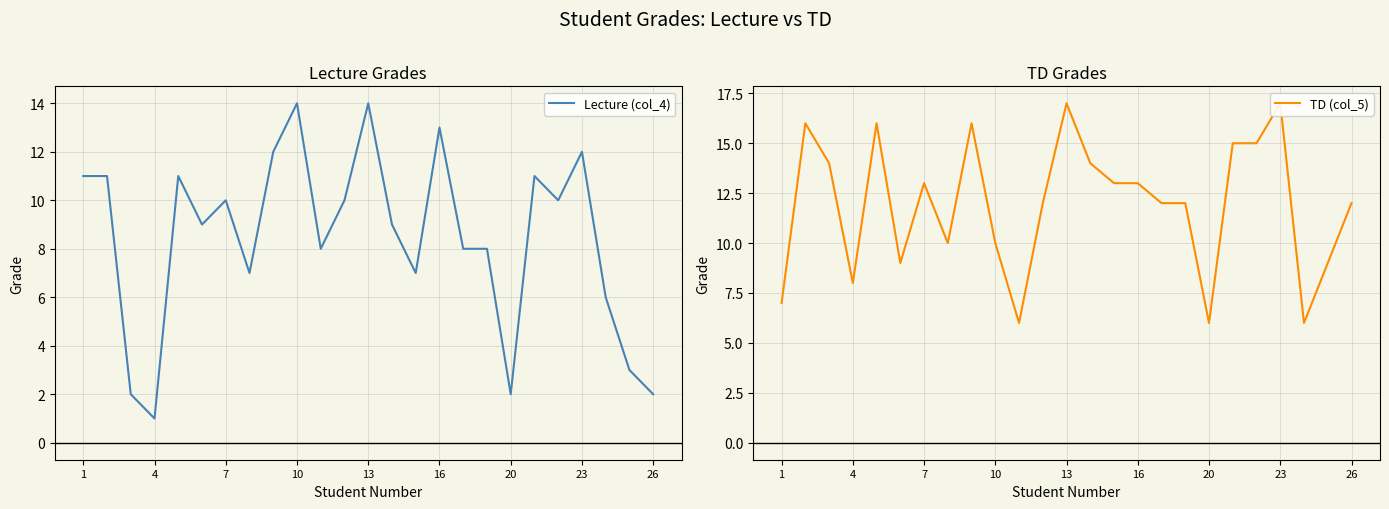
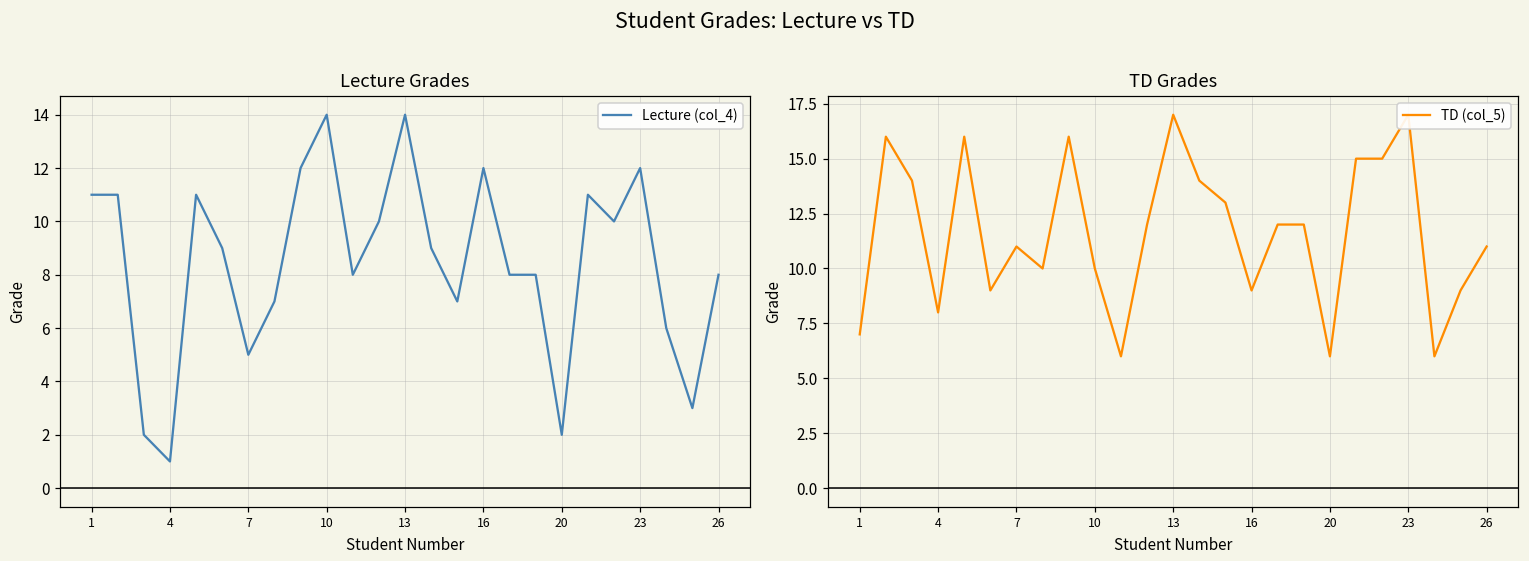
Lecture Grades, 7: 10 -> 5
Lecture Grades, 16: 13 -> 12
Lecture Grades, 26: 2 -> 8
TD Grades, 7: 13 -> 11
TD Grades, 16: 13 -> 9
TD Grades, 26: 12 -> 11
